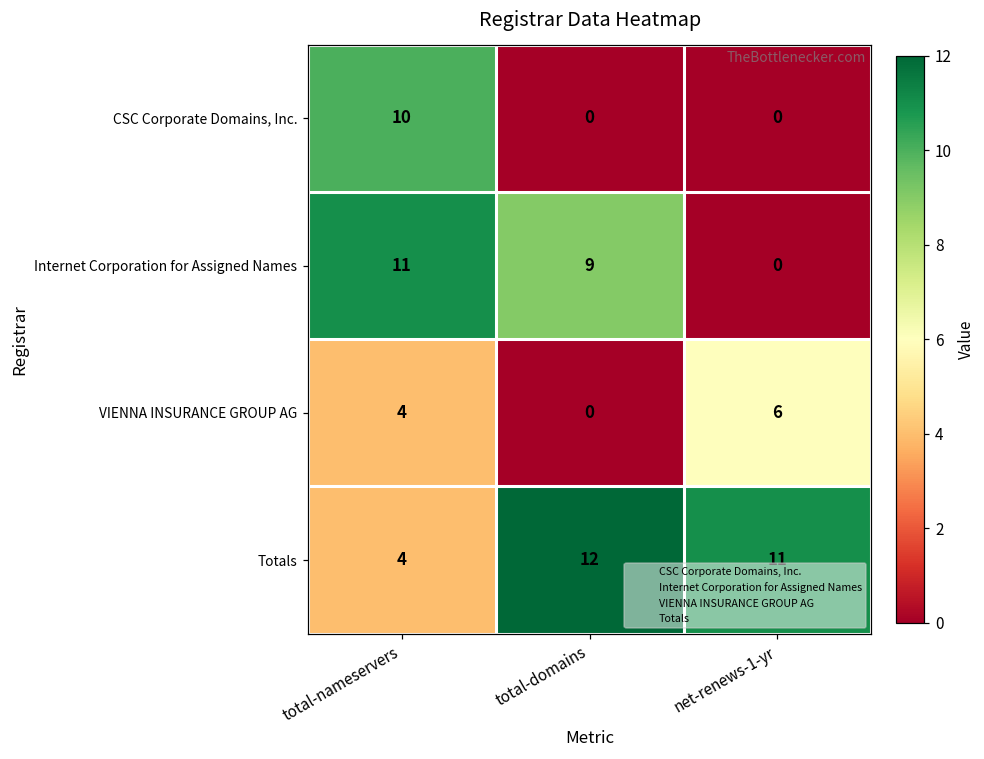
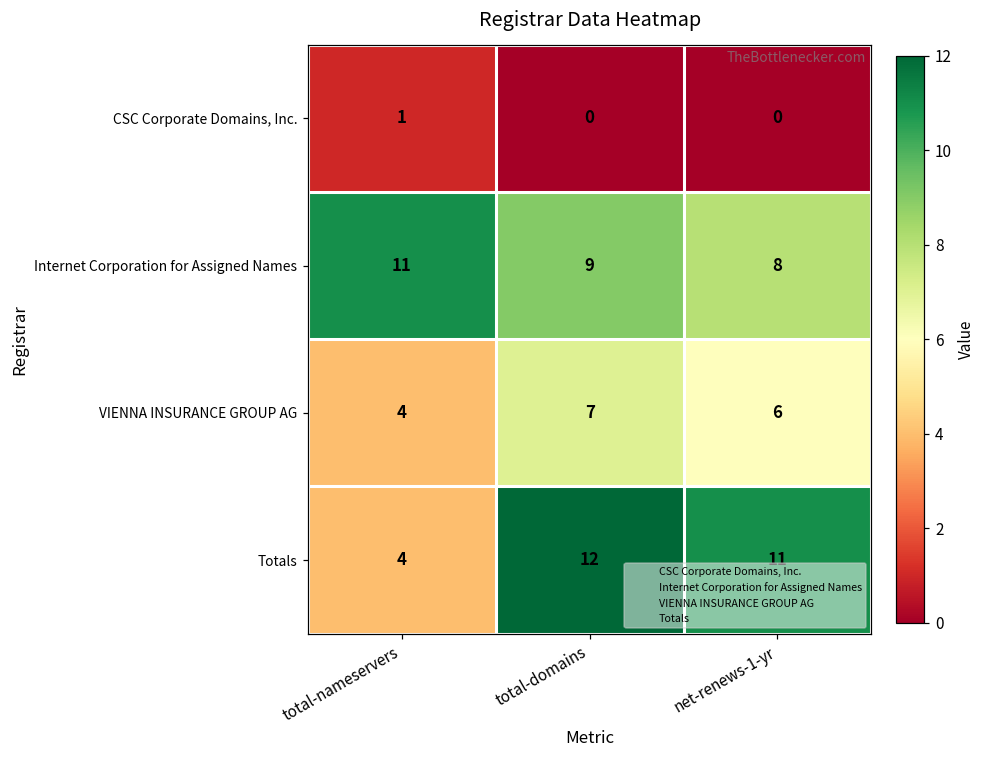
CSC Corporate Domains, Inc., total-nameservers: 10 -> 1
Internet Corporation for Assigned Names, net-renews-1-yr: 0 -> 8
VIENNA INSURANCE GROUP AG, total-domains: 0 -> 7
